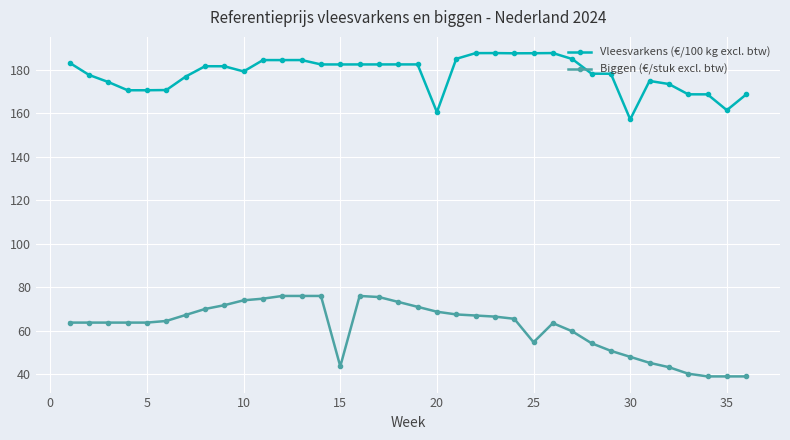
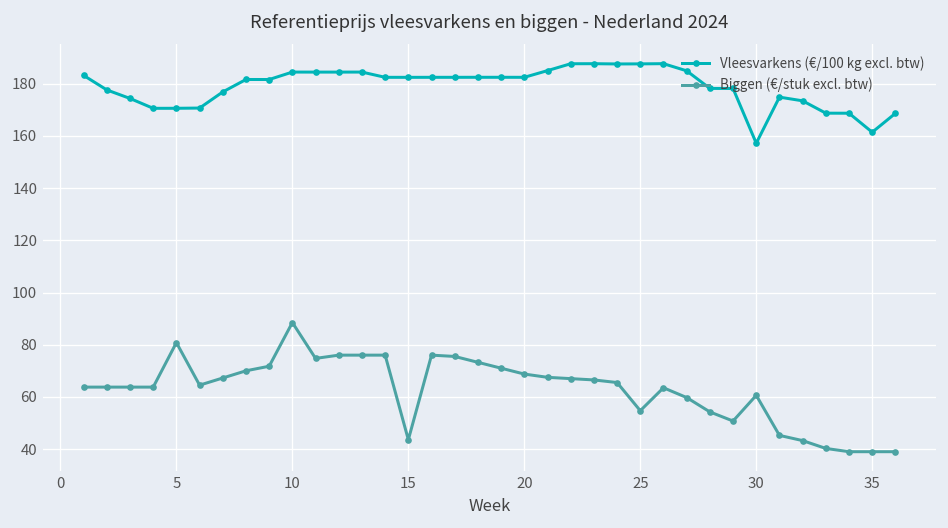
Biggen (€/stuk excl. btw), 5: 64 -> 81
Vleesvarkens (€/100 kg excl. btw), 10: 179 -> 184
Biggen (€/stuk excl. btw), 10: 74 -> 89
Vleesvarkens (€/100 kg excl. btw), 20: 161 -> 182
Biggen (€/stuk excl. btw), 30: 48 -> 61
